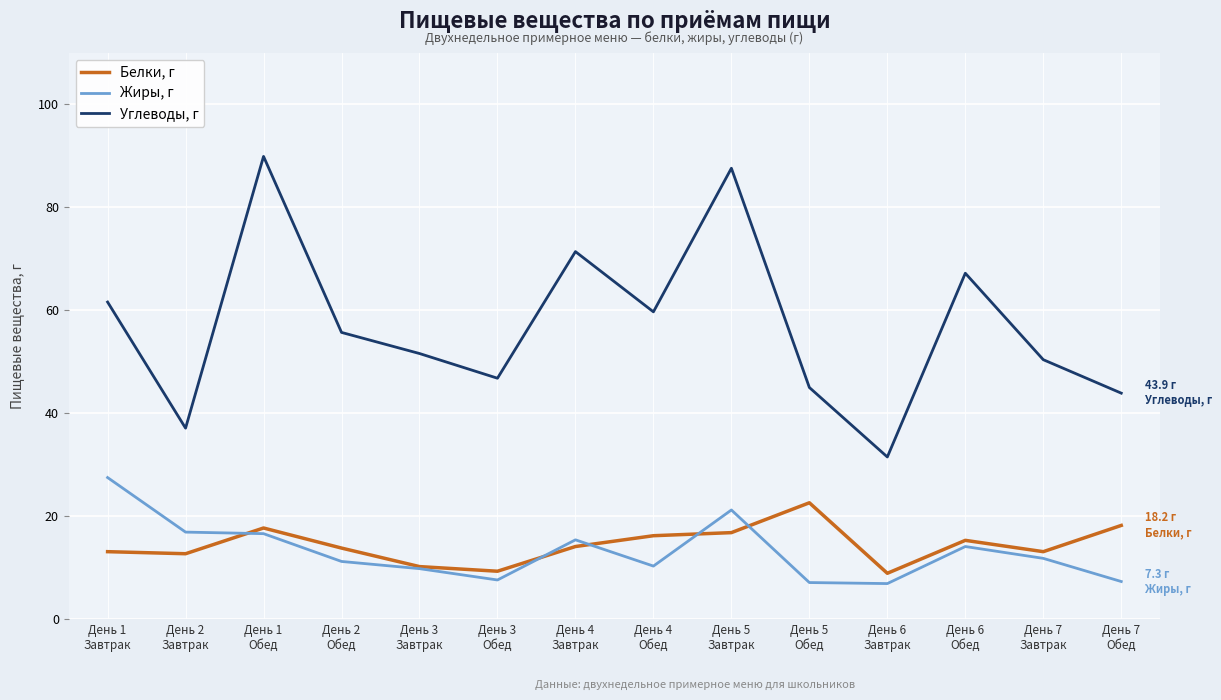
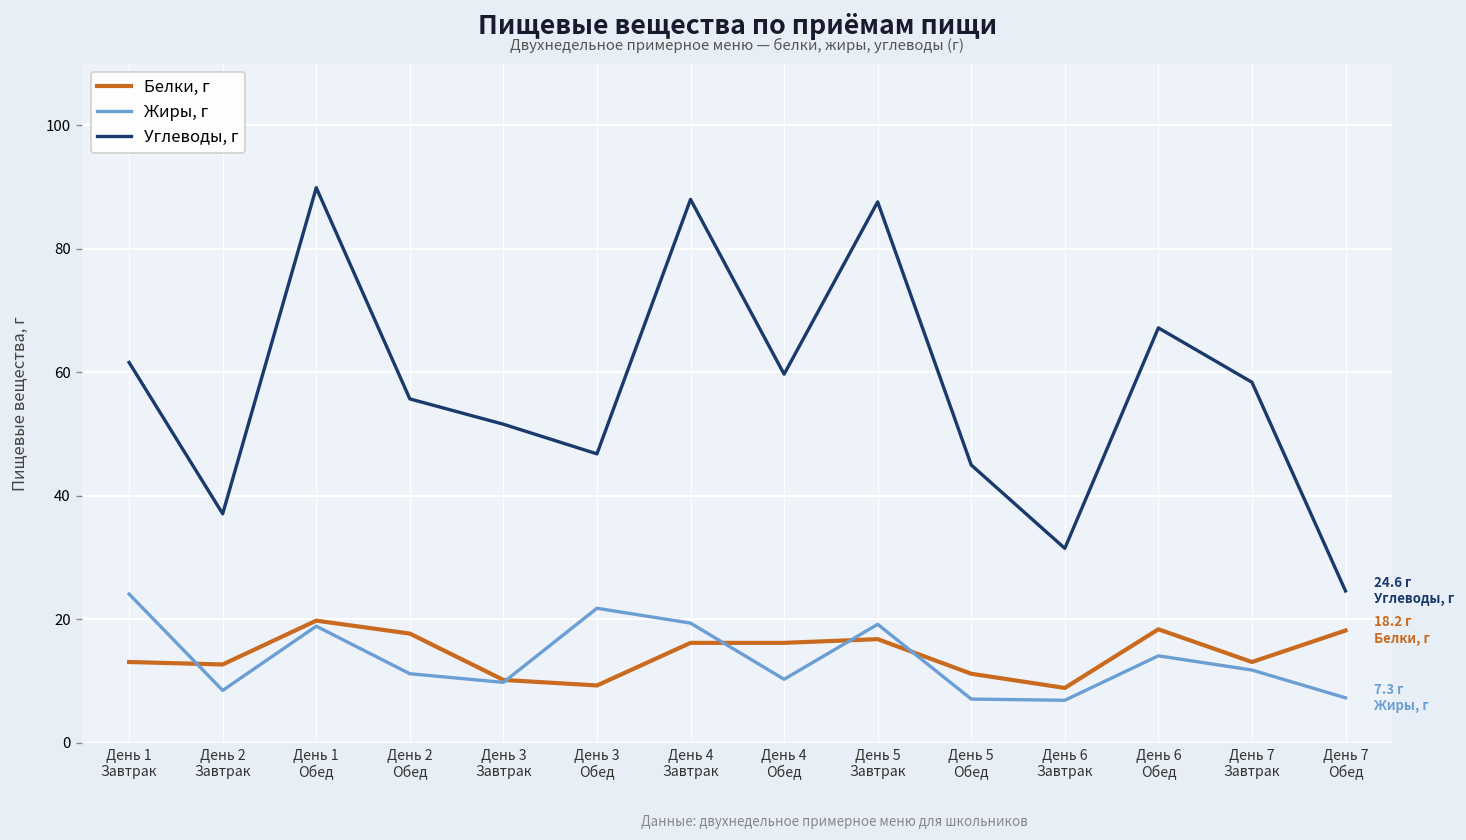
Жиры, г, День 1 Завтрак: 28 -> 24
Жиры, г, День 2 Завтрак: 17 -> 9
Белки, г, День 1 Обед: 18 -> 20
Жиры, г, День 1 Обед: 17 -> 19
Белки, г, День 2 Обед: 14 -> 18
Жиры, г, День 3 Обед: 8 -> 22
Белки, г, День 4 Завтрак: 14 -> 16
Жиры, г, День 4 Завтрак: 15 -> 19
Углеводы, г, День 4 Завтрак: 71 -> 88
Жиры, г, День 5 Завтрак: 21 -> 19
Белки, г, День 5 Обед: 23 -> 11
Белки, г, День 6 Обед: 15 -> 18
Углеводы, г, День 7 Завтрак: 50 -> 58
Углеводы, г, День 7 Обед: 43.9 -> 24.6
